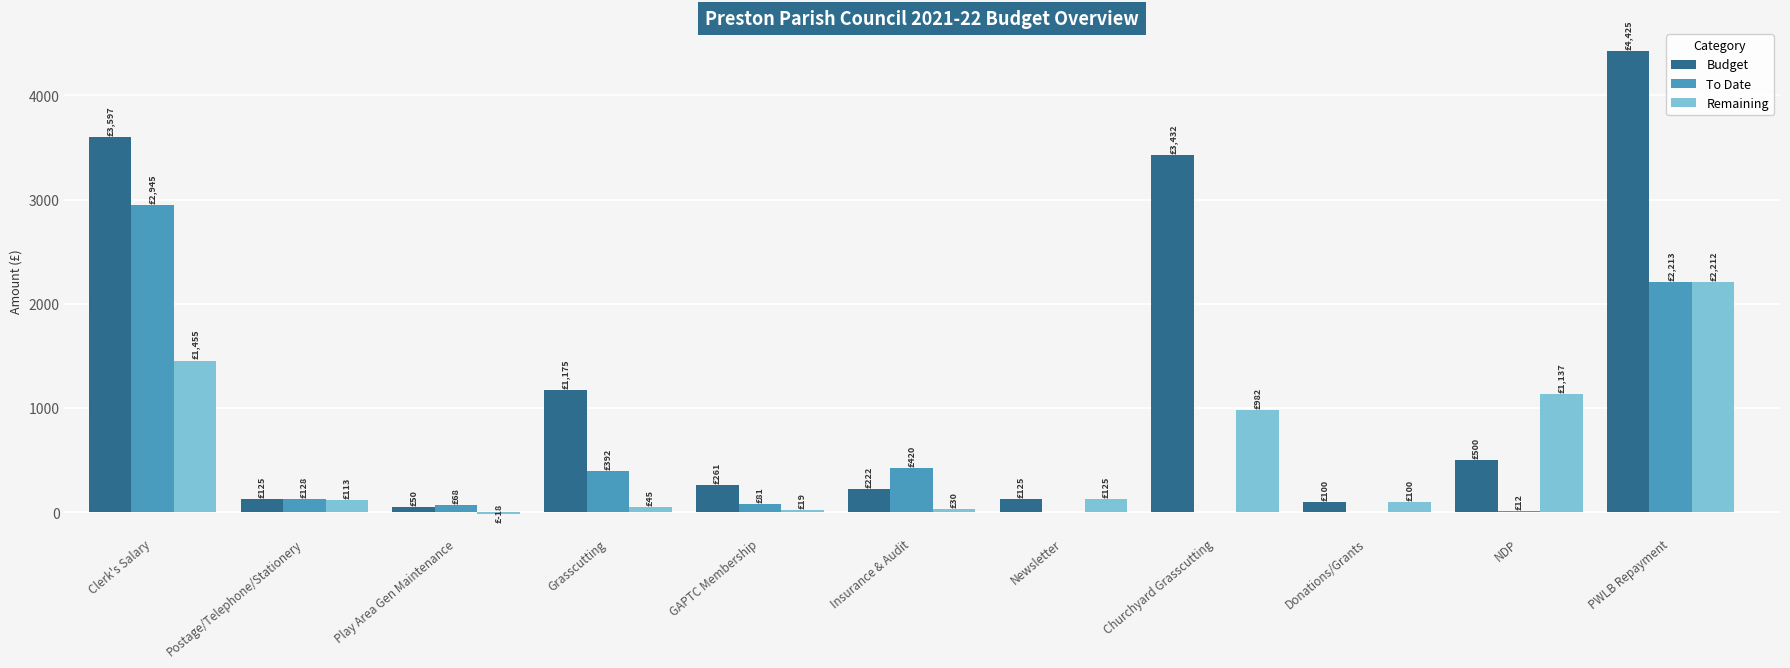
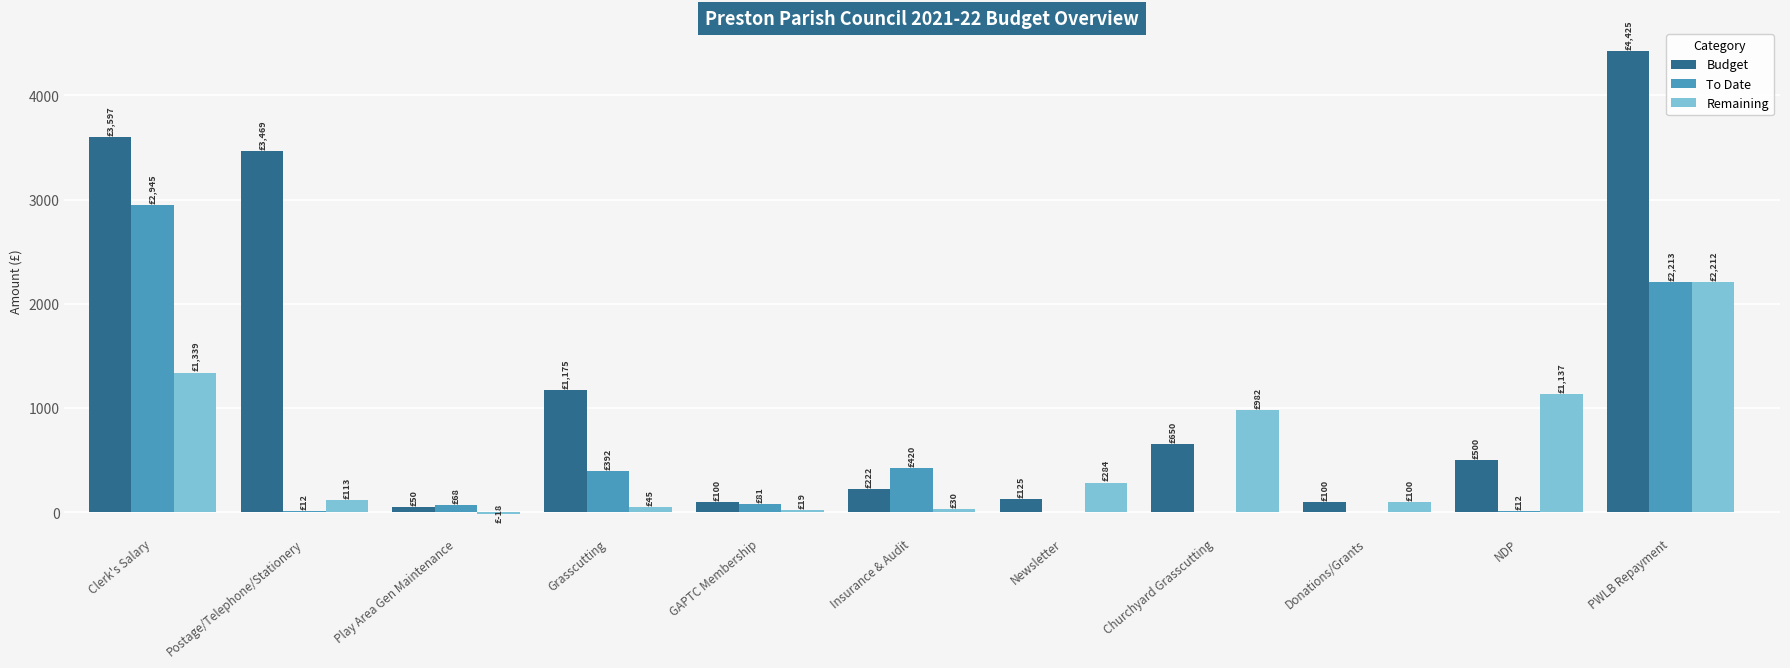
Remaining, Clerk's Salary: £1,455 -> £1,339
Budget, Postage/Telephone/Stationery: £125 -> £3,469
To Date, Postage/Telephone/Stationery: £128 -> £12
Budget, GAPTC Membership: £261 -> £100
Remaining, Newsletter: £125 -> £284
Budget, Churchyard Grasscutting: £3,432 -> £650
